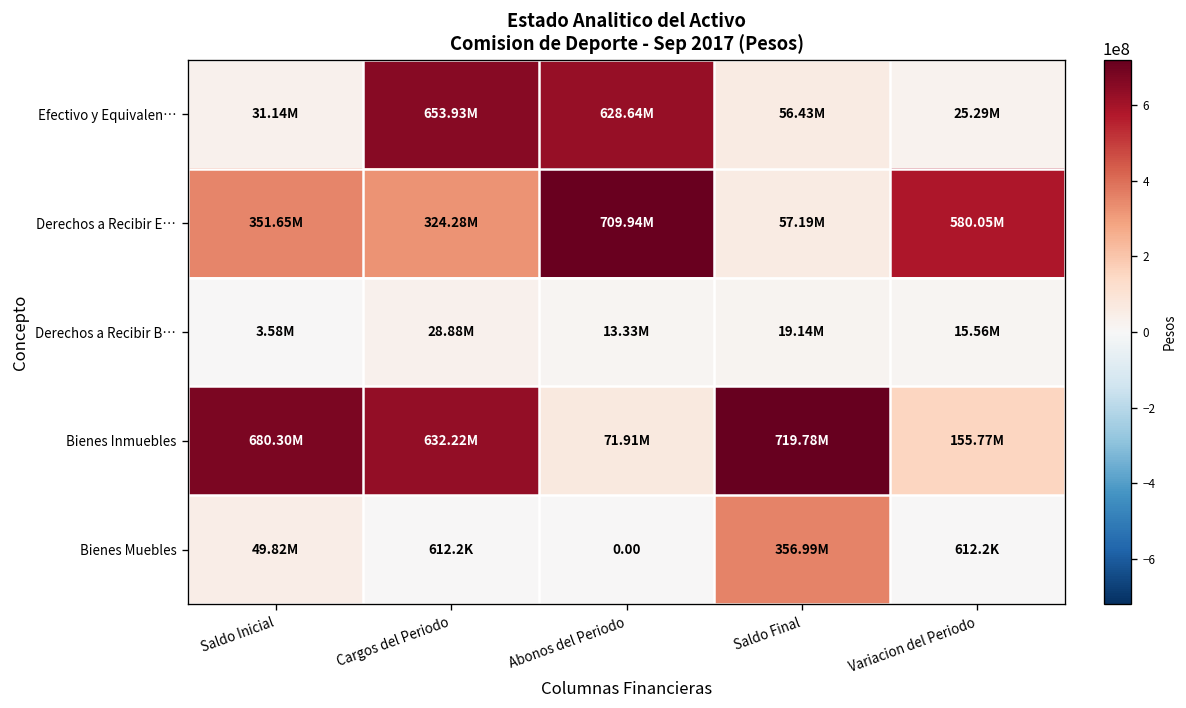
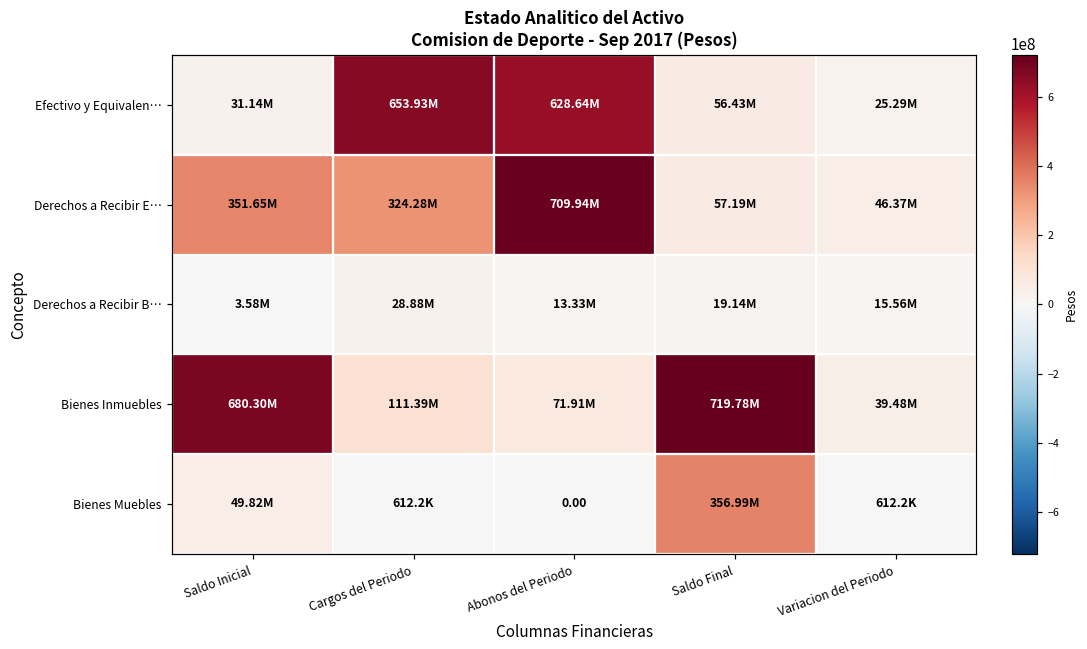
Derechos a Recibir E…, Variacion del Periodo: 580.05M -> 46.37M
Bienes Inmuebles, Cargos del Periodo: 632.22M -> 111.39M
Bienes Inmuebles, Variacion del Periodo: 155.77M -> 39.48M
